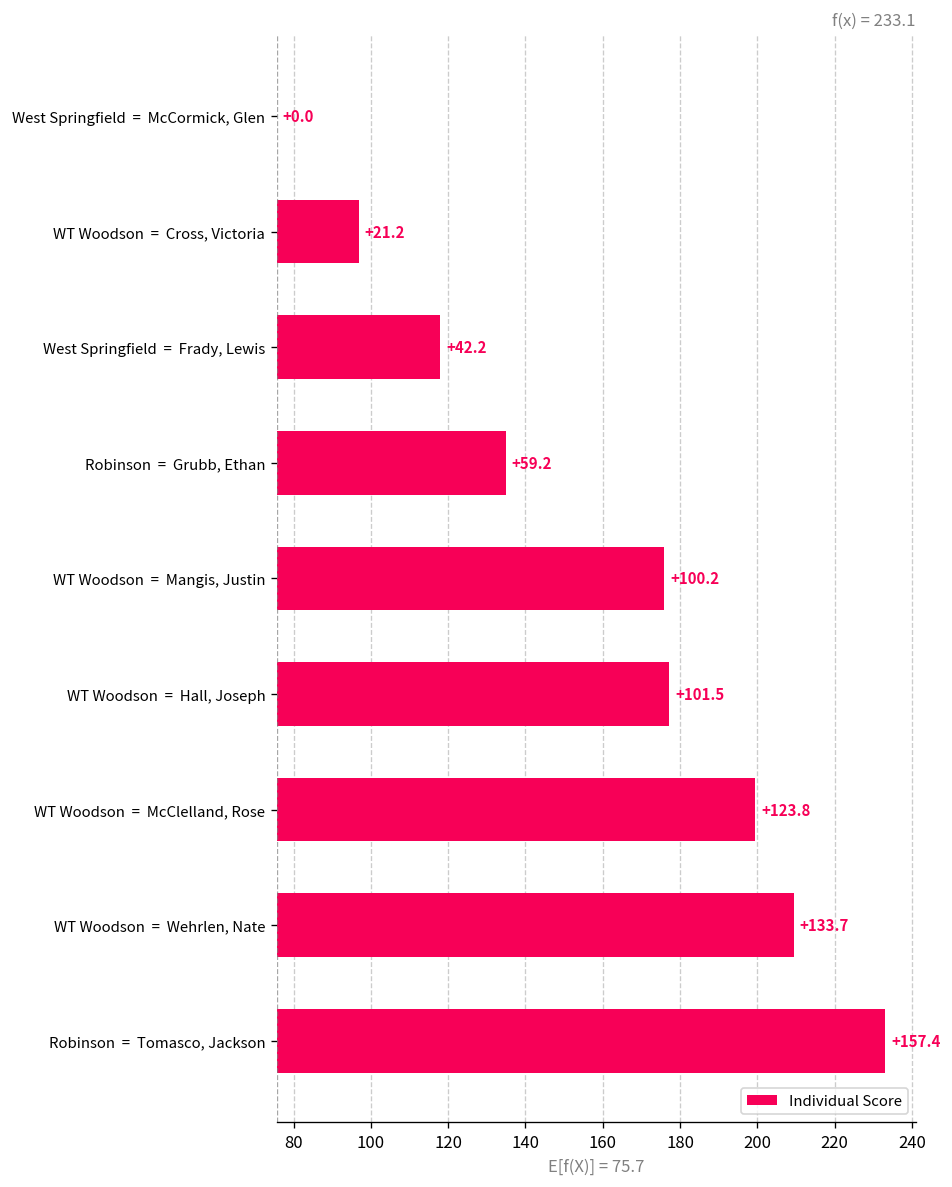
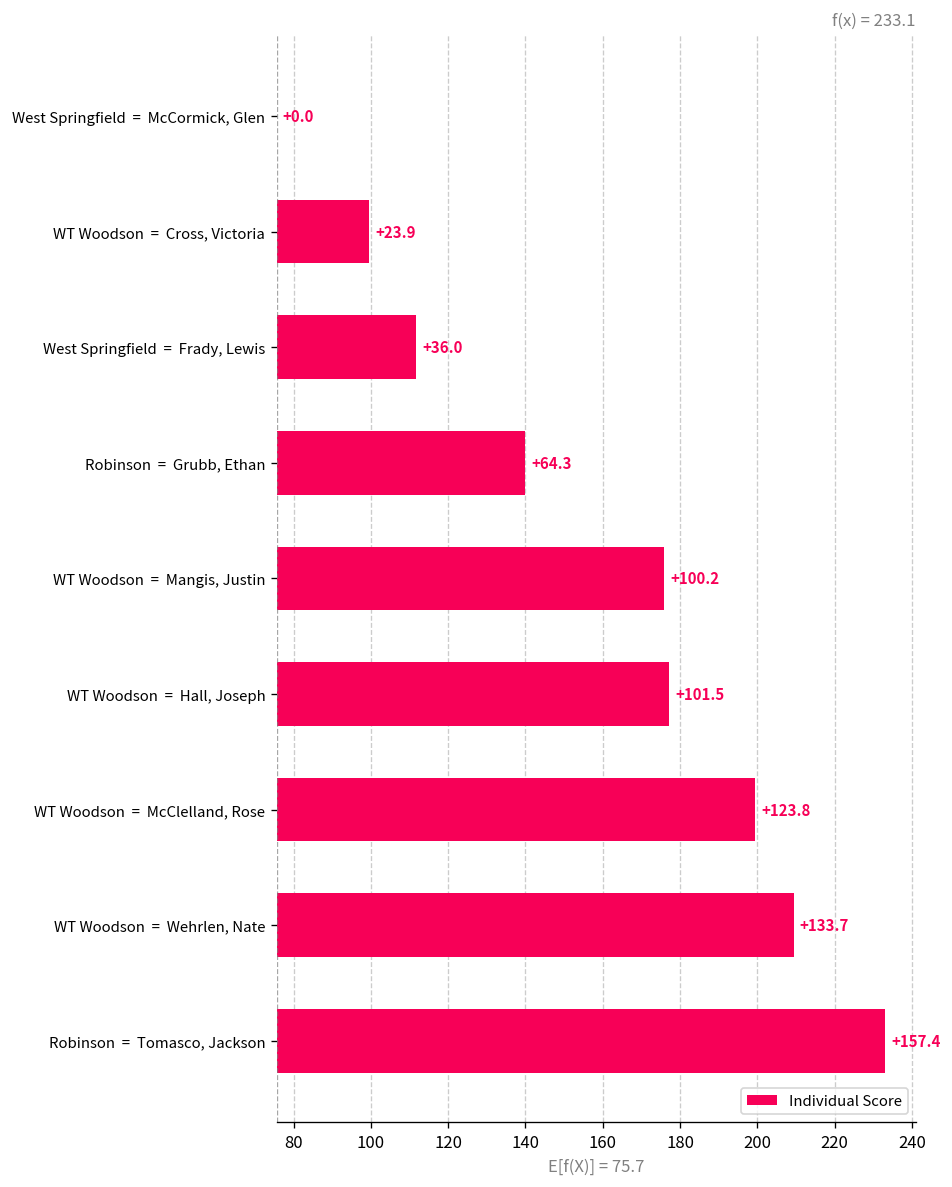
WT Woodson = Cross, Victoria: +21.2 -> +23.9
West Springfield = Frady, Lewis: +42.2 -> +36.0
Robinson = Grubb, Ethan: +59.2 -> +64.3
